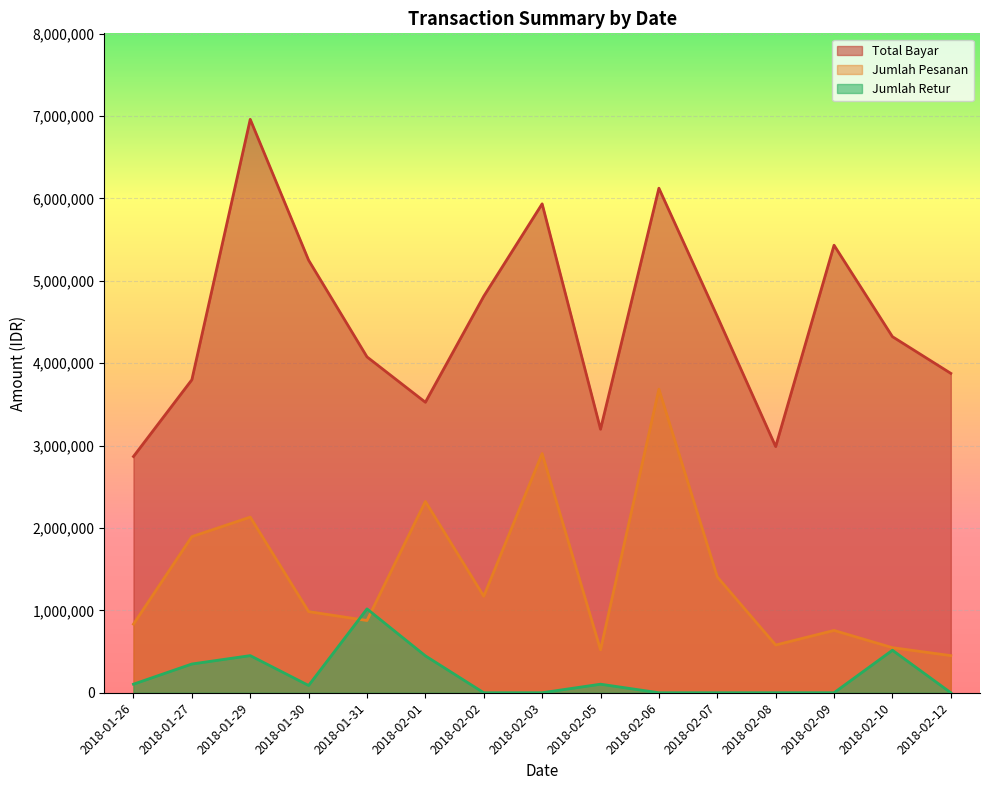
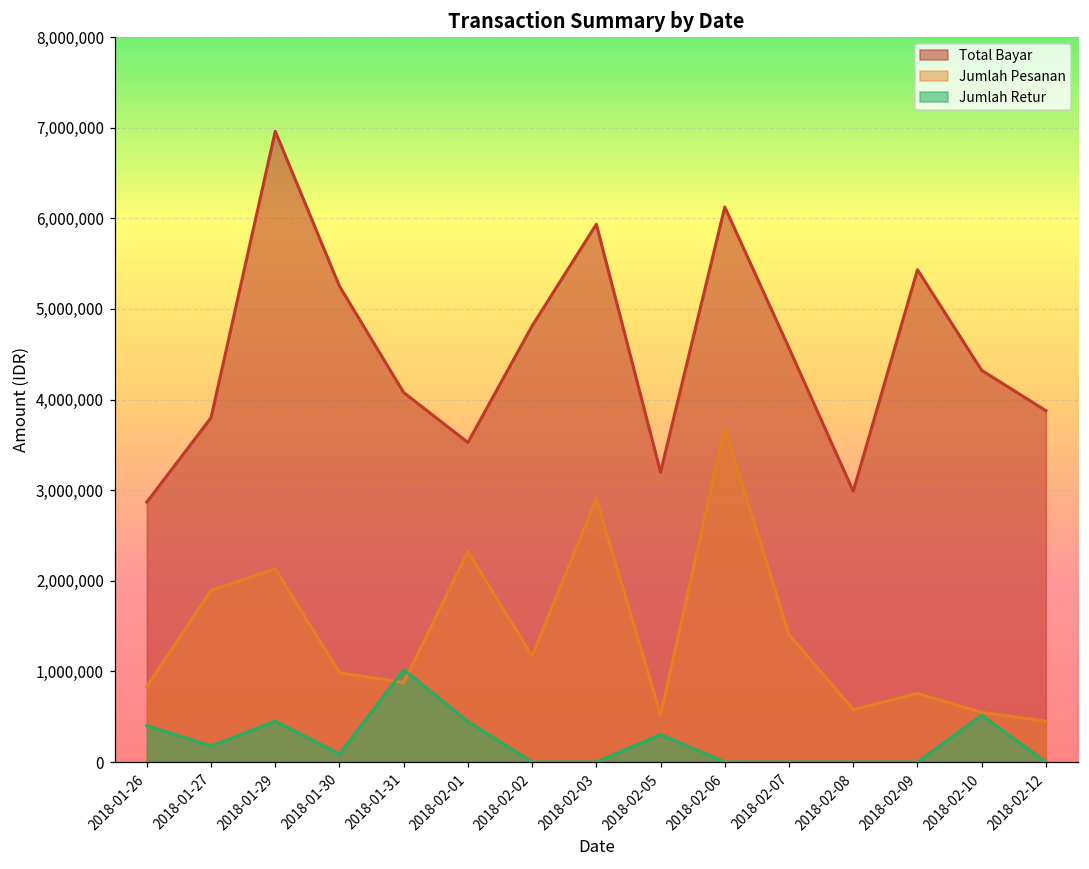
Jumlah Retur, 2018-01-26: 100,000 -> 400,000
Jumlah Retur, 2018-01-27: 300,000 -> 200,000
Jumlah Retur, 2018-02-05: 100,000 -> 300,000
